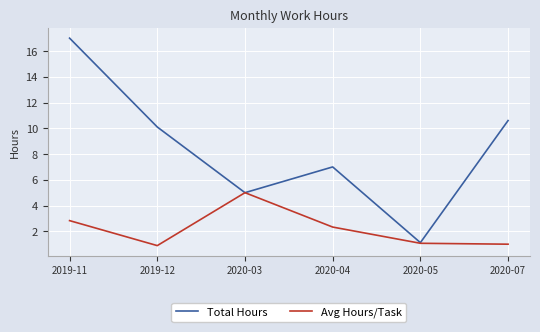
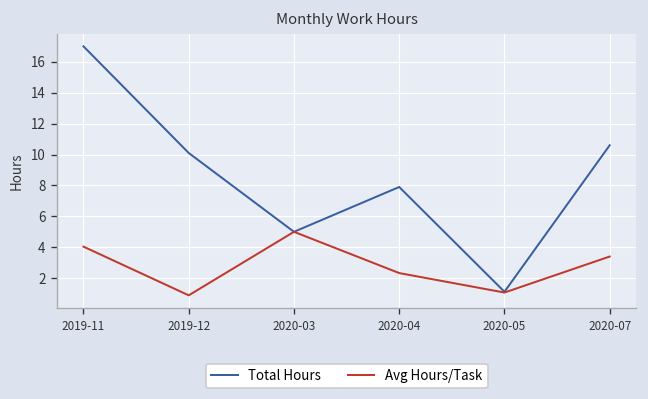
Avg Hours/Task, 2019-11: 2.8 -> 4.0
Total Hours, 2020-04: 7.0 -> 7.9
Avg Hours/Task, 2020-07: 1.0 -> 3.4
